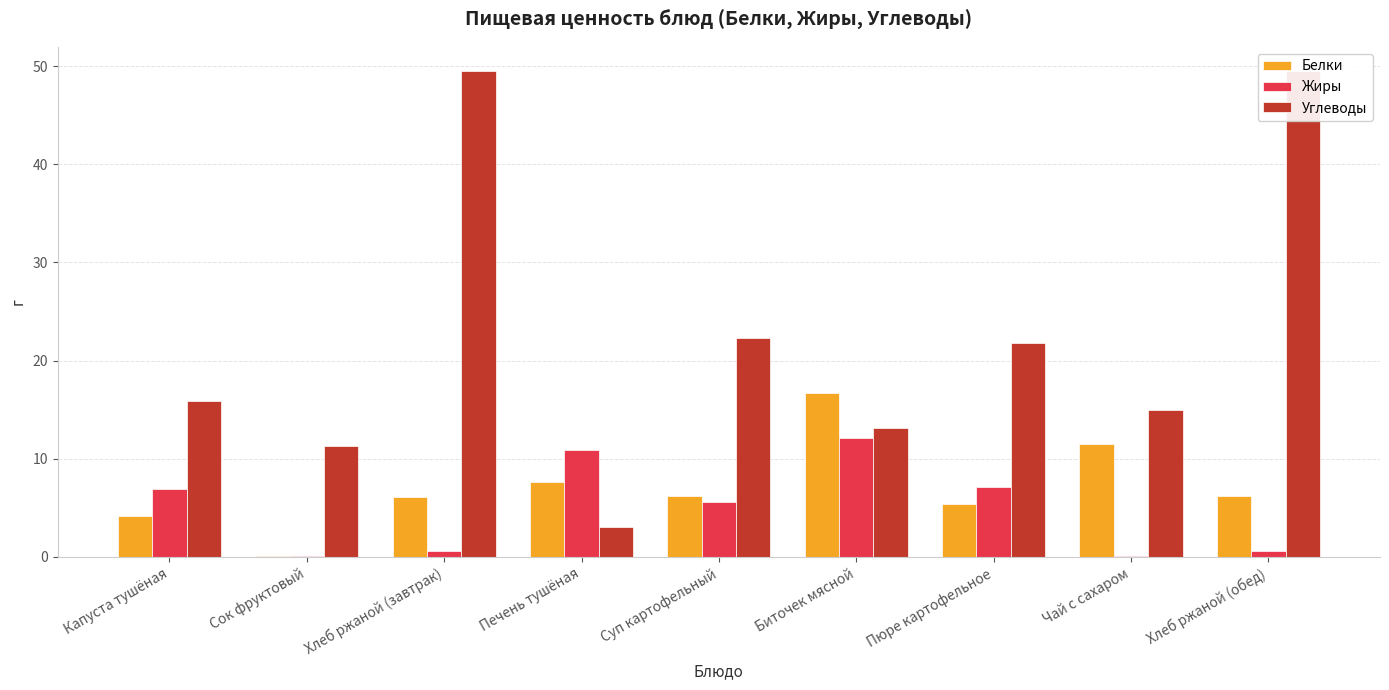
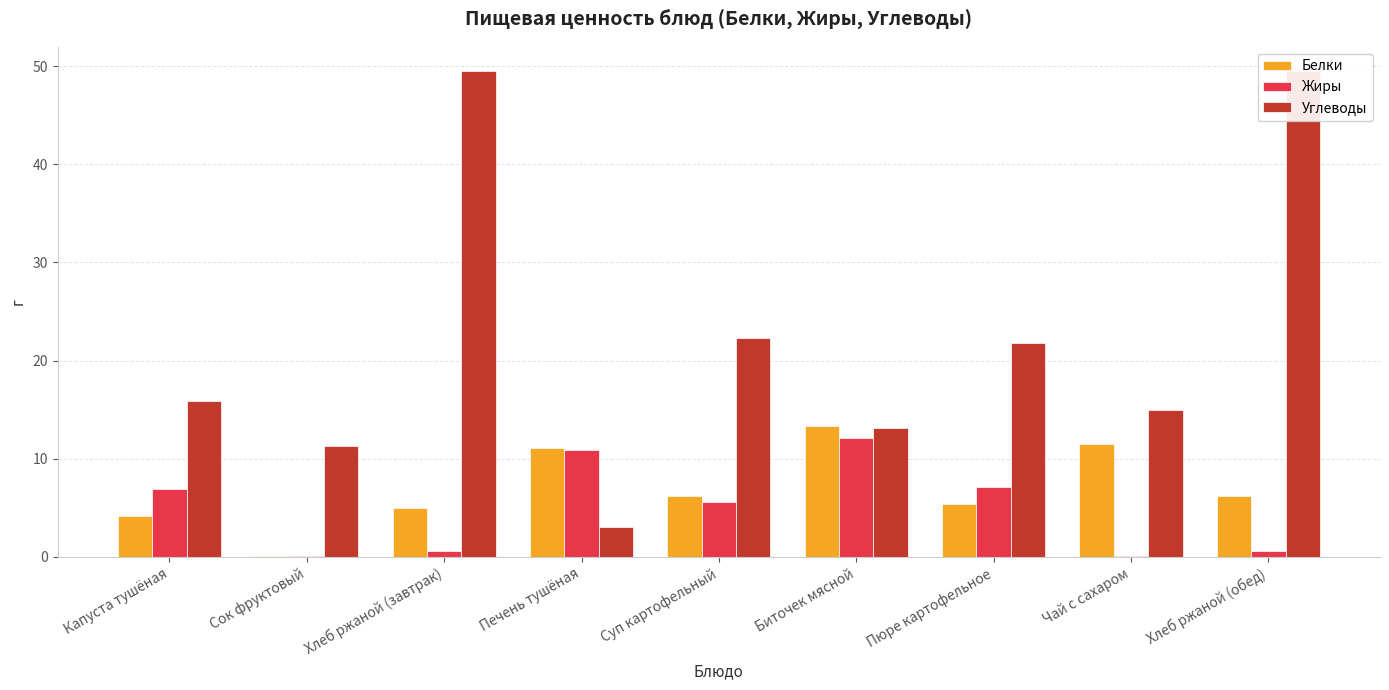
Белки, Хлеб ржаной (завтрак): 6 -> 5
Белки, Печень тушёная: 8 -> 11
Белки, Биточек мясной: 17 -> 13
